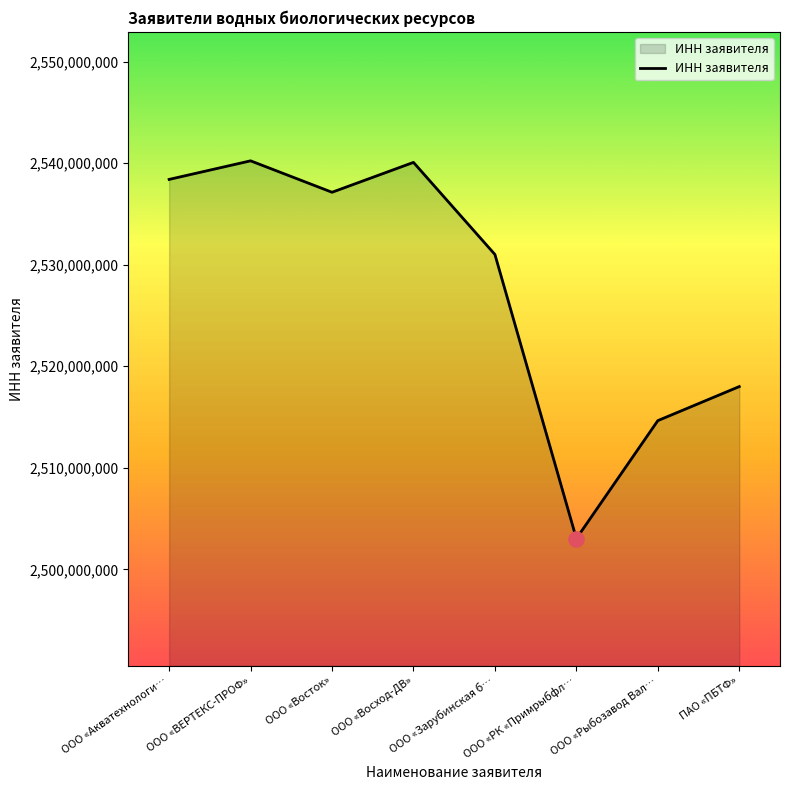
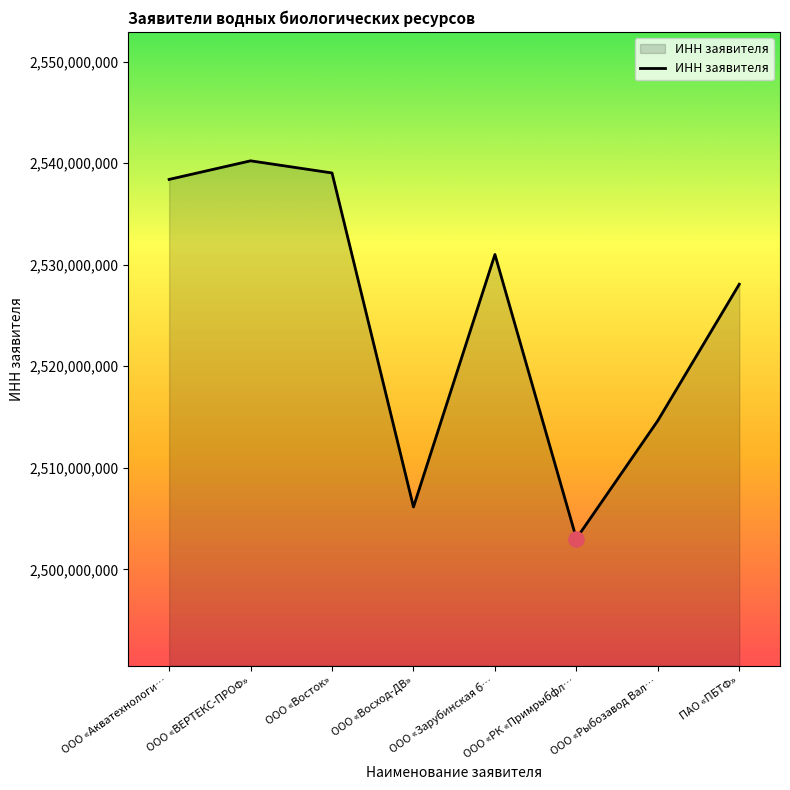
ИНН заявителя, ООО «Восток»: 2,537,100,000 -> 2,539,000,000
ИНН заявителя, ООО «Восход-ДВ»: 2,540,100,000 -> 2,506,100,000
ИНН заявителя, ПАО «ПБТФ»: 2,518,000,000 -> 2,528,100,000
